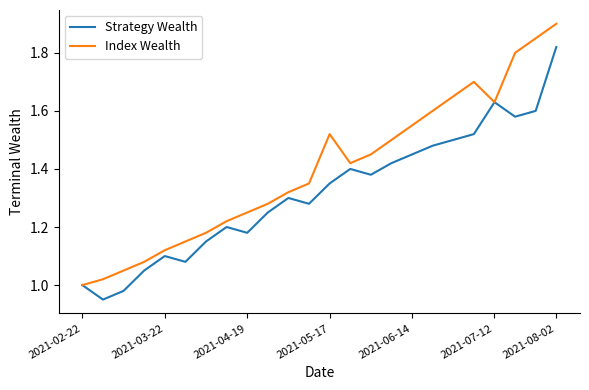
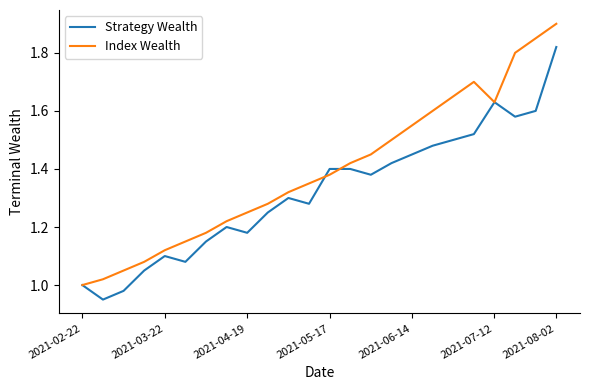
Strategy Wealth, 2021-05-17: 1.35 -> 1.40
Index Wealth, 2021-05-17: 1.52 -> 1.38
